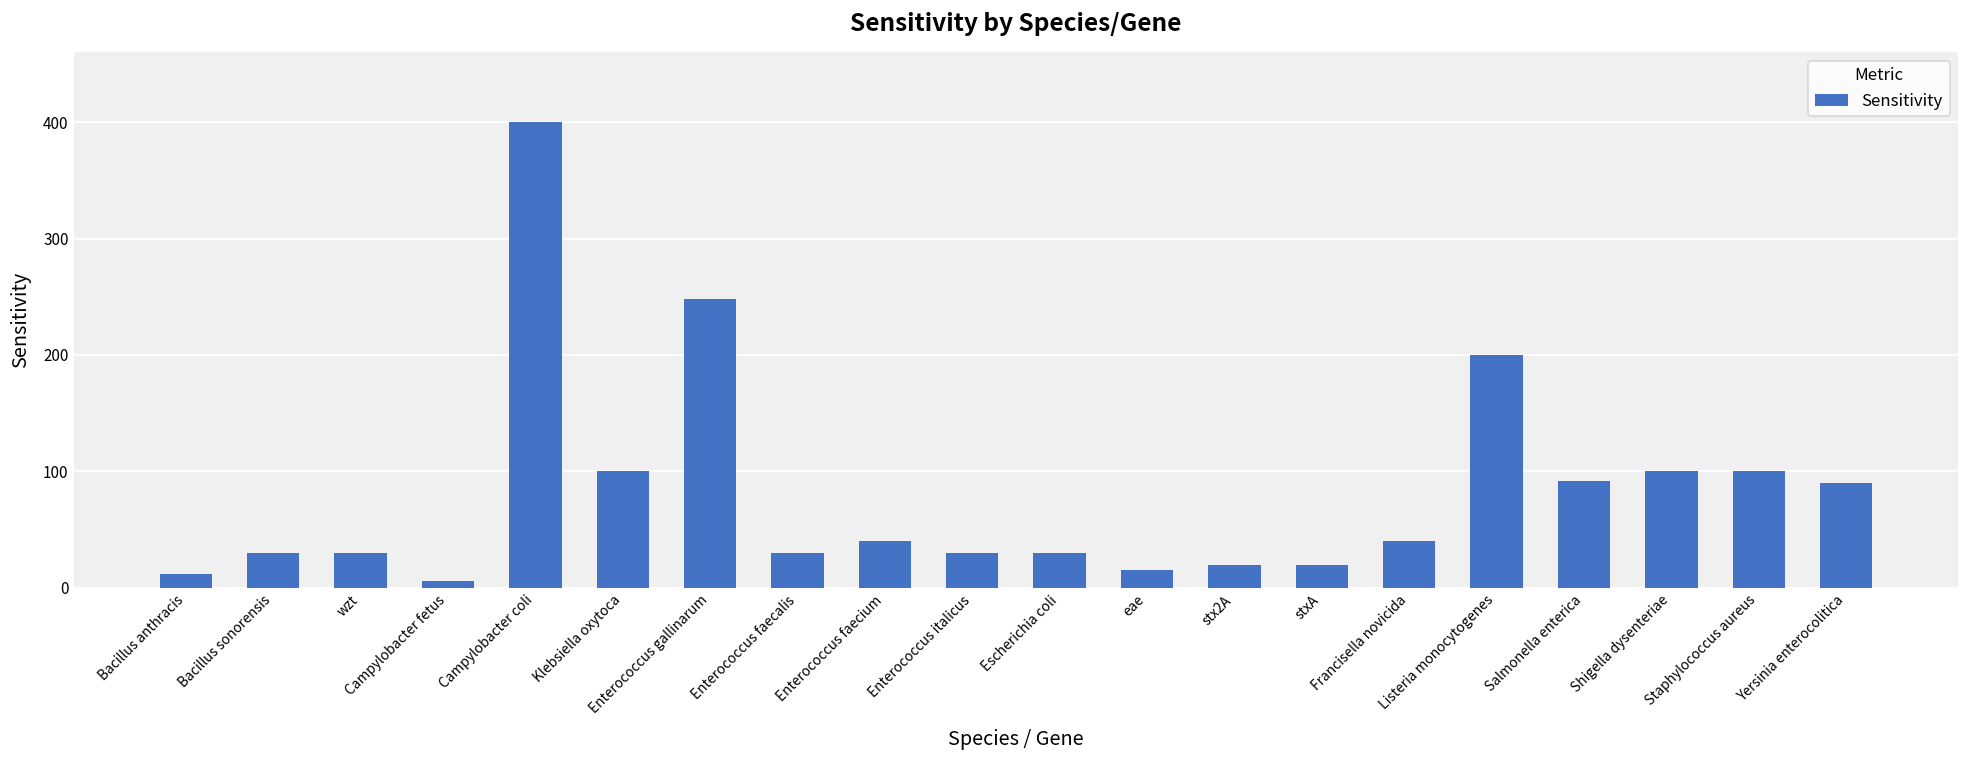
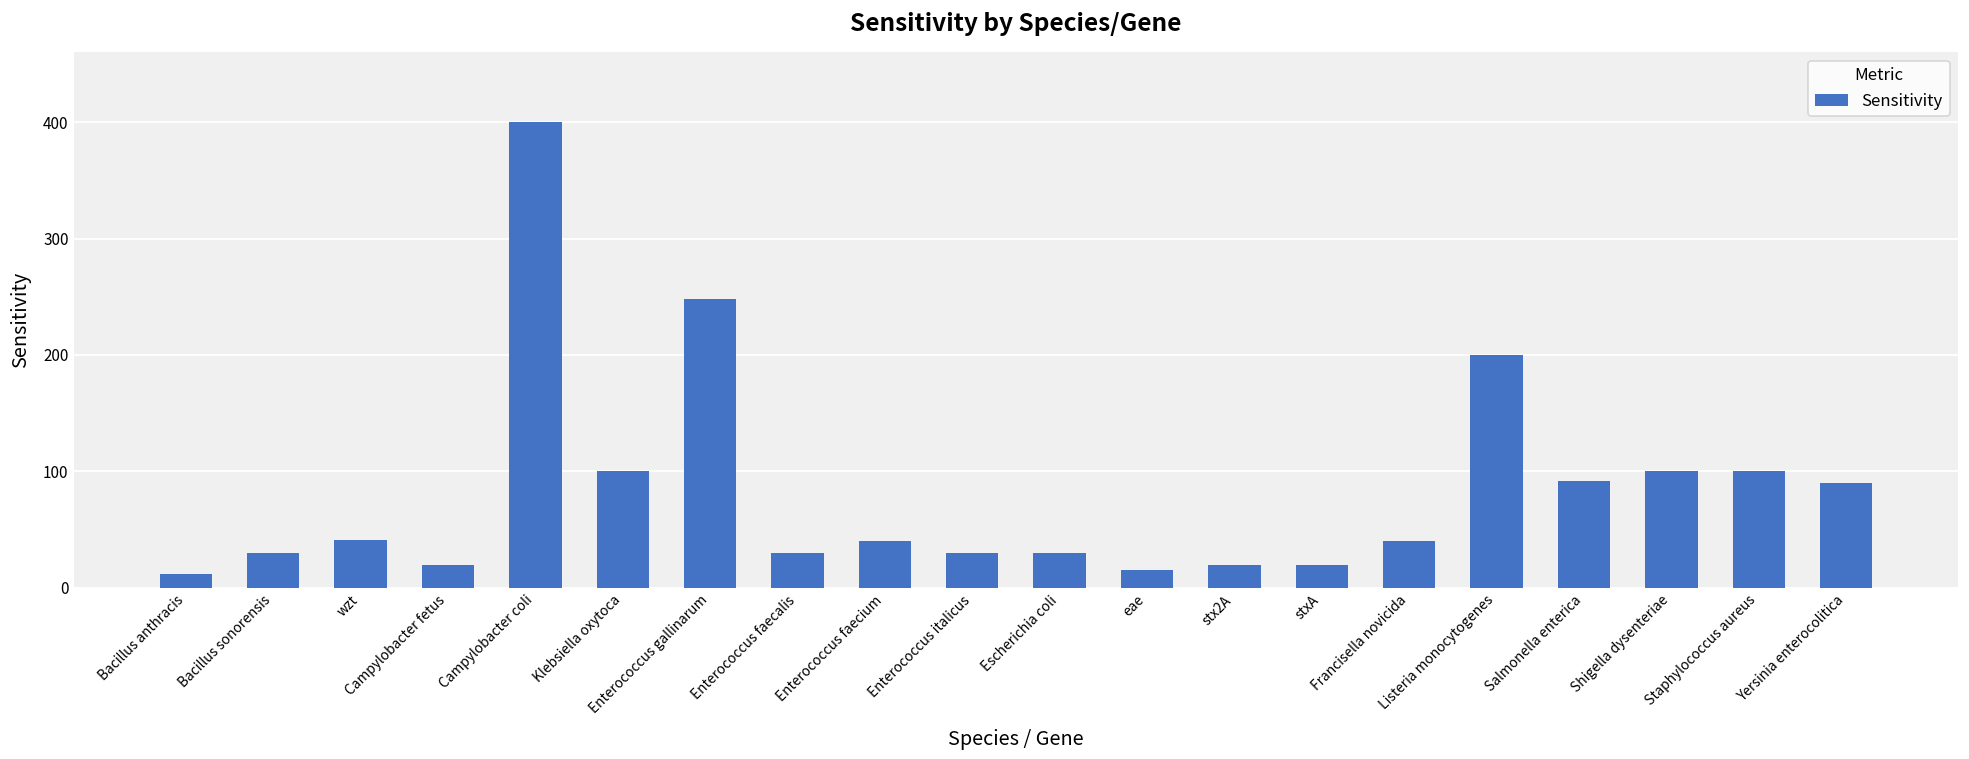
wzt: 30 -> 41
Campylobacter fetus: 6 -> 20
